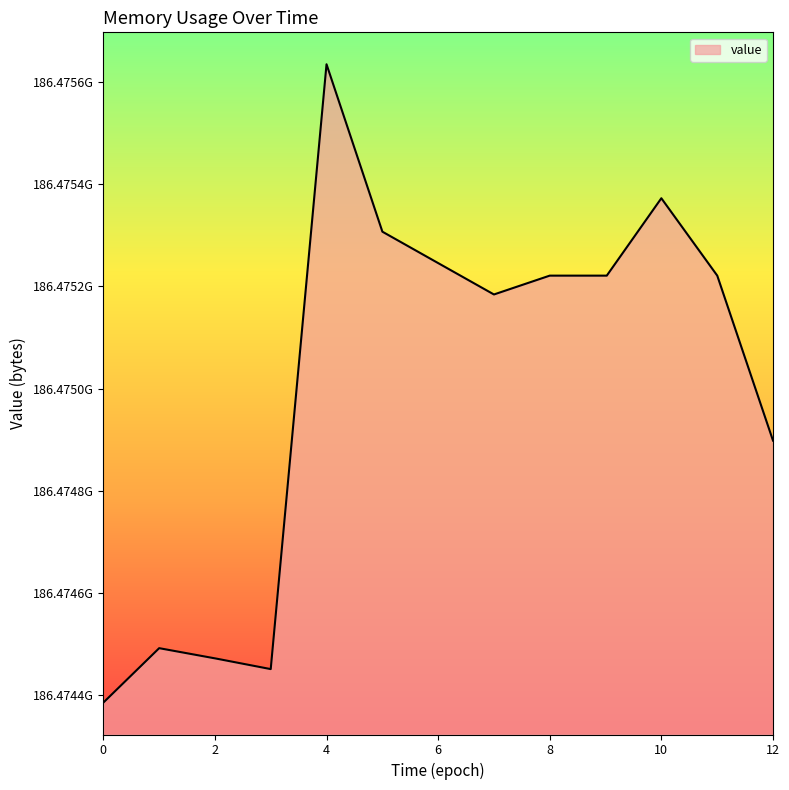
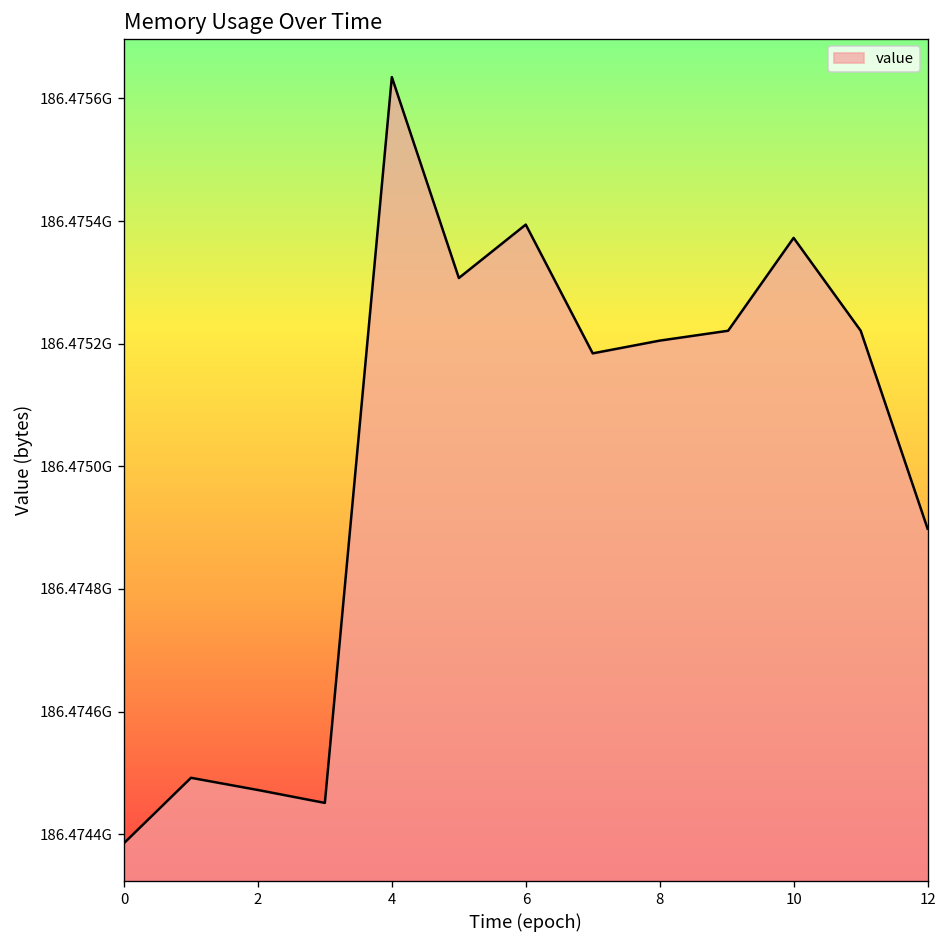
6: 186475250000 -> 186475390000
8: 186475220000 -> 186475200000
